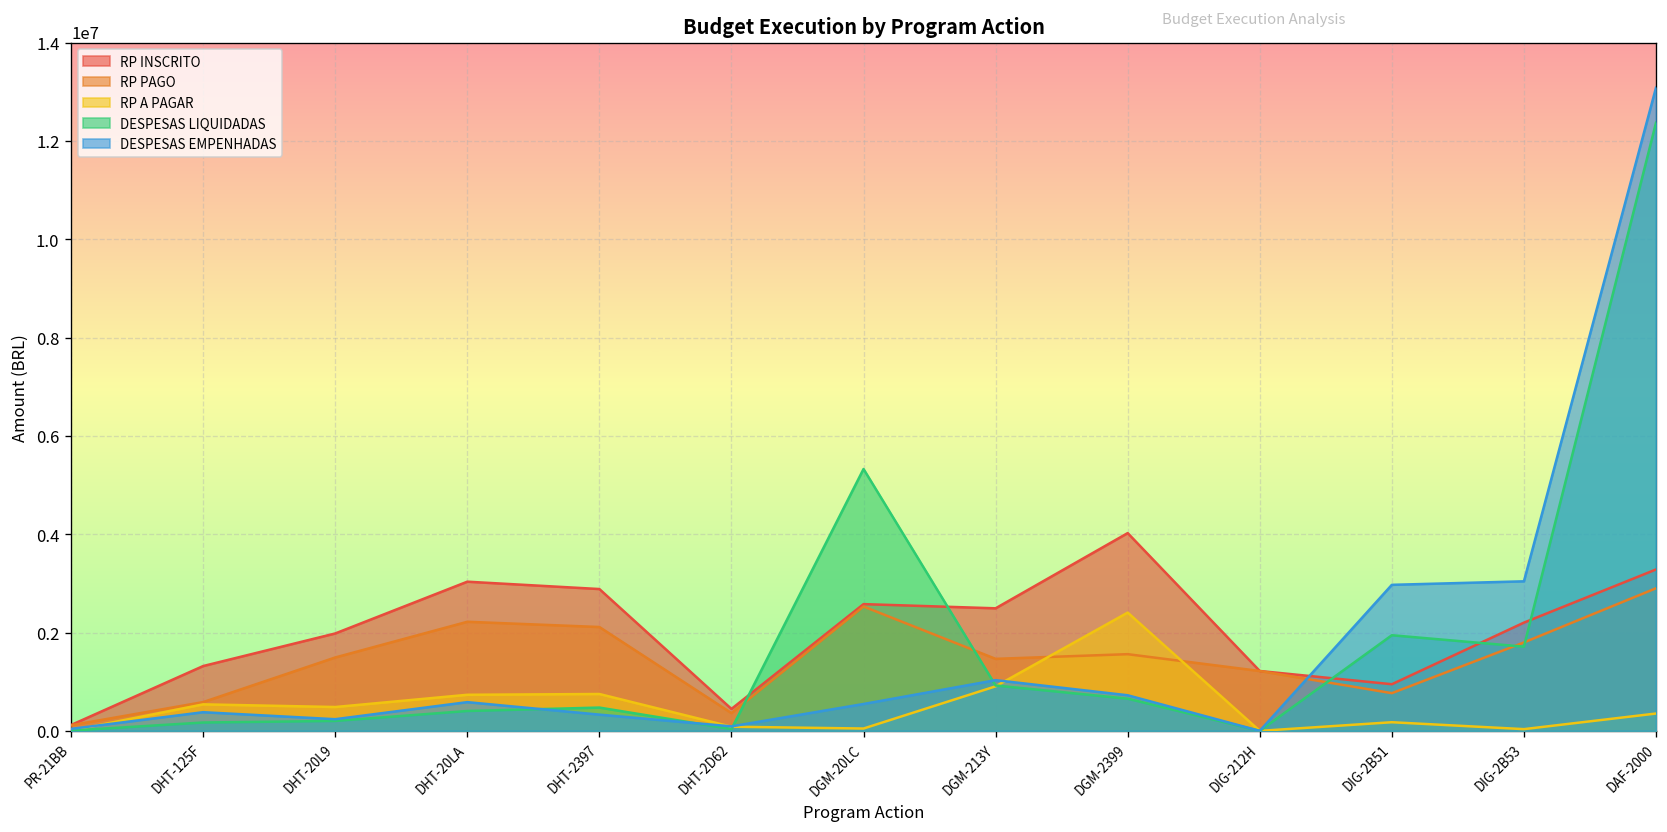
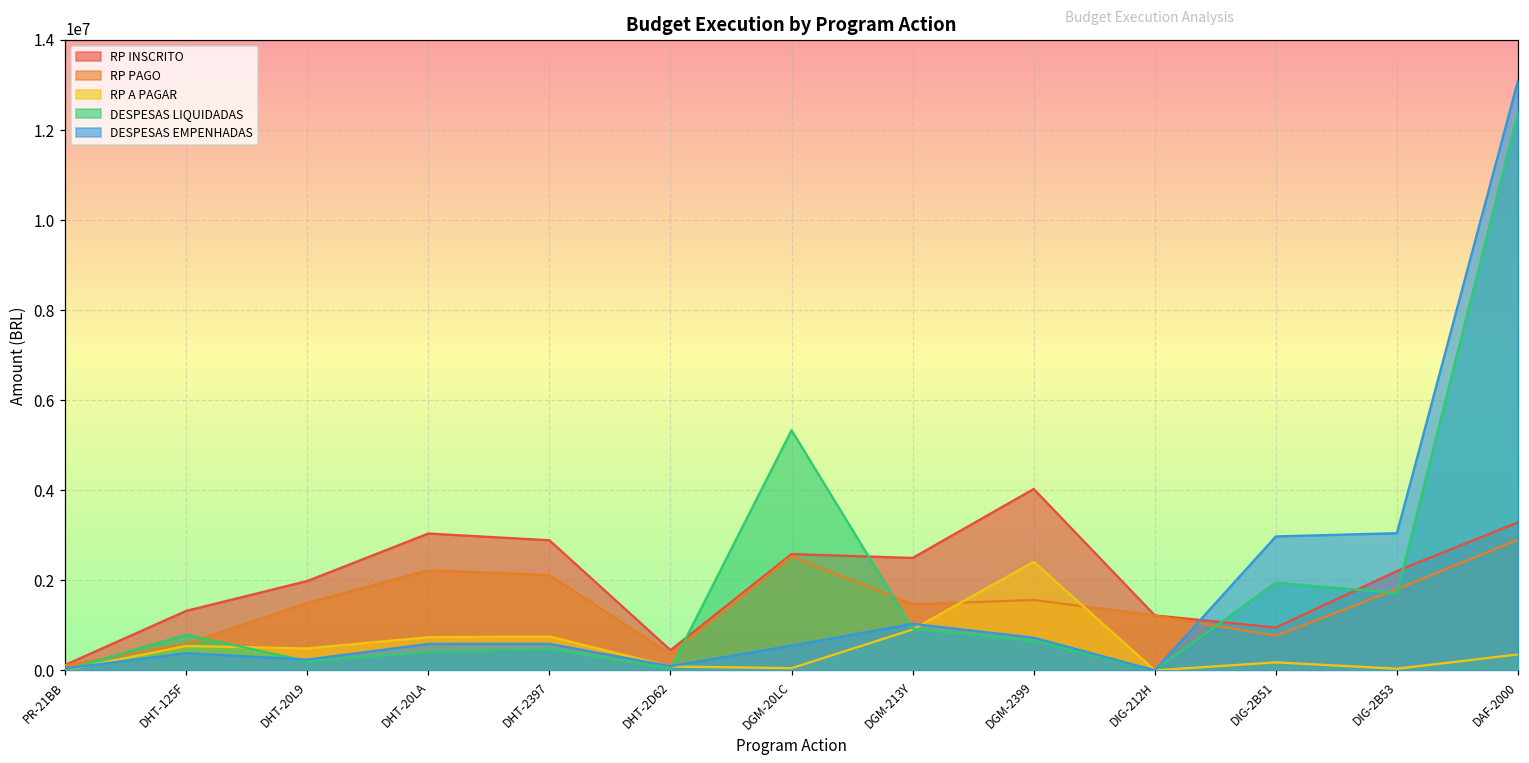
DESPESAS LIQUIDADAS, DHT-125F: 200000 -> 800000
DESPESAS EMPENHADAS, DHT-2397: 300000 -> 600000
